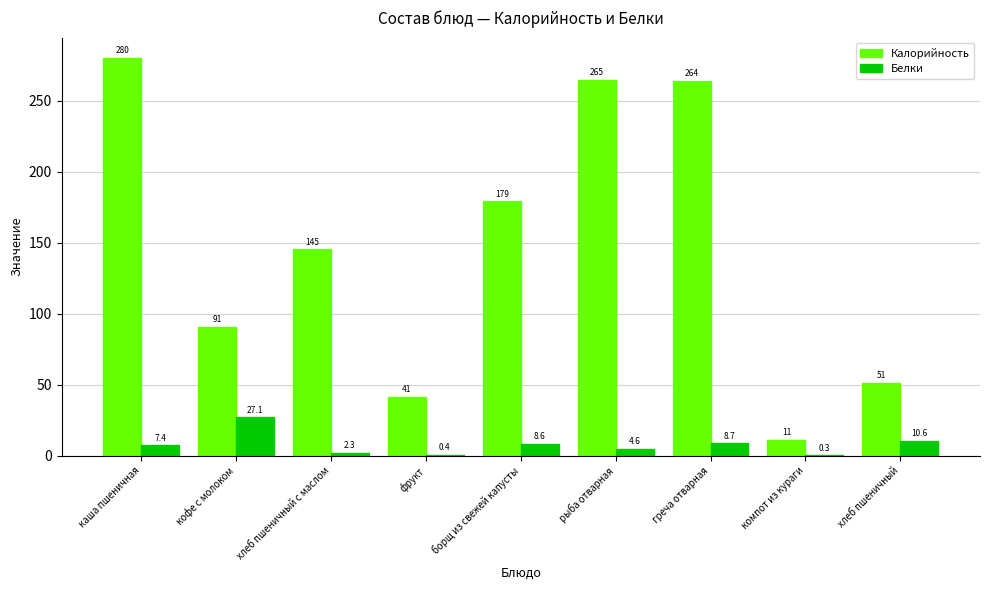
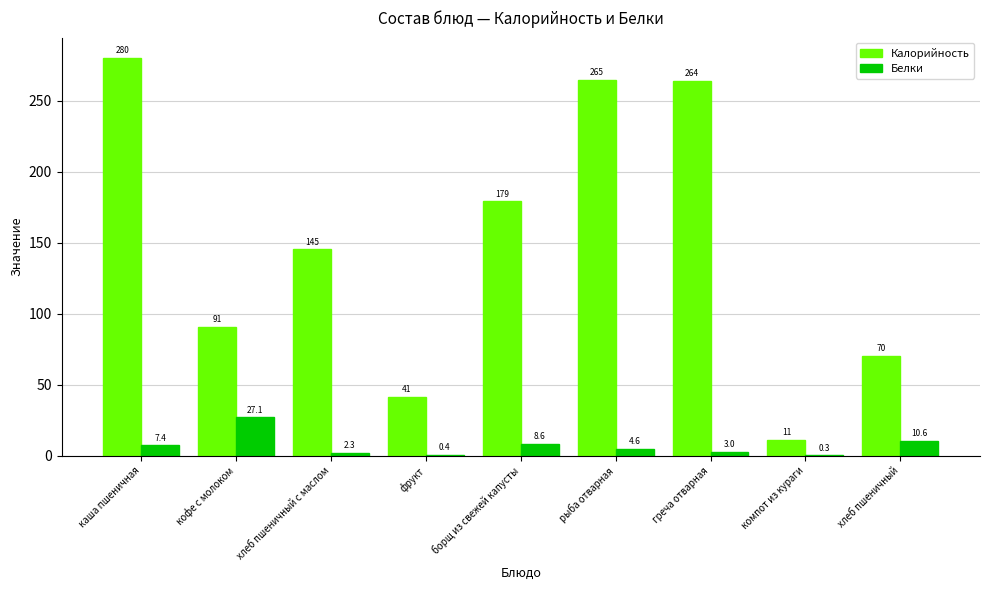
Белки, греча отварная: 8.7 -> 3.0
Калорийность, хлеб пшеничный: 51 -> 70
